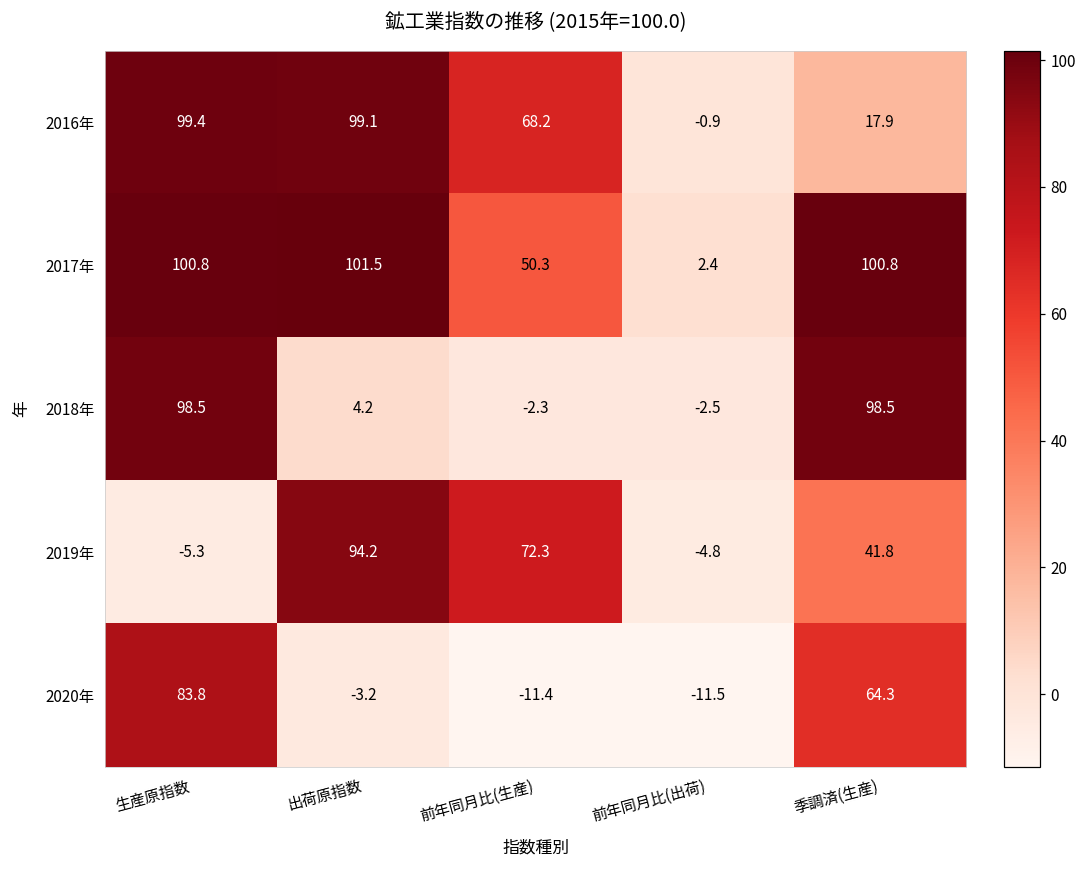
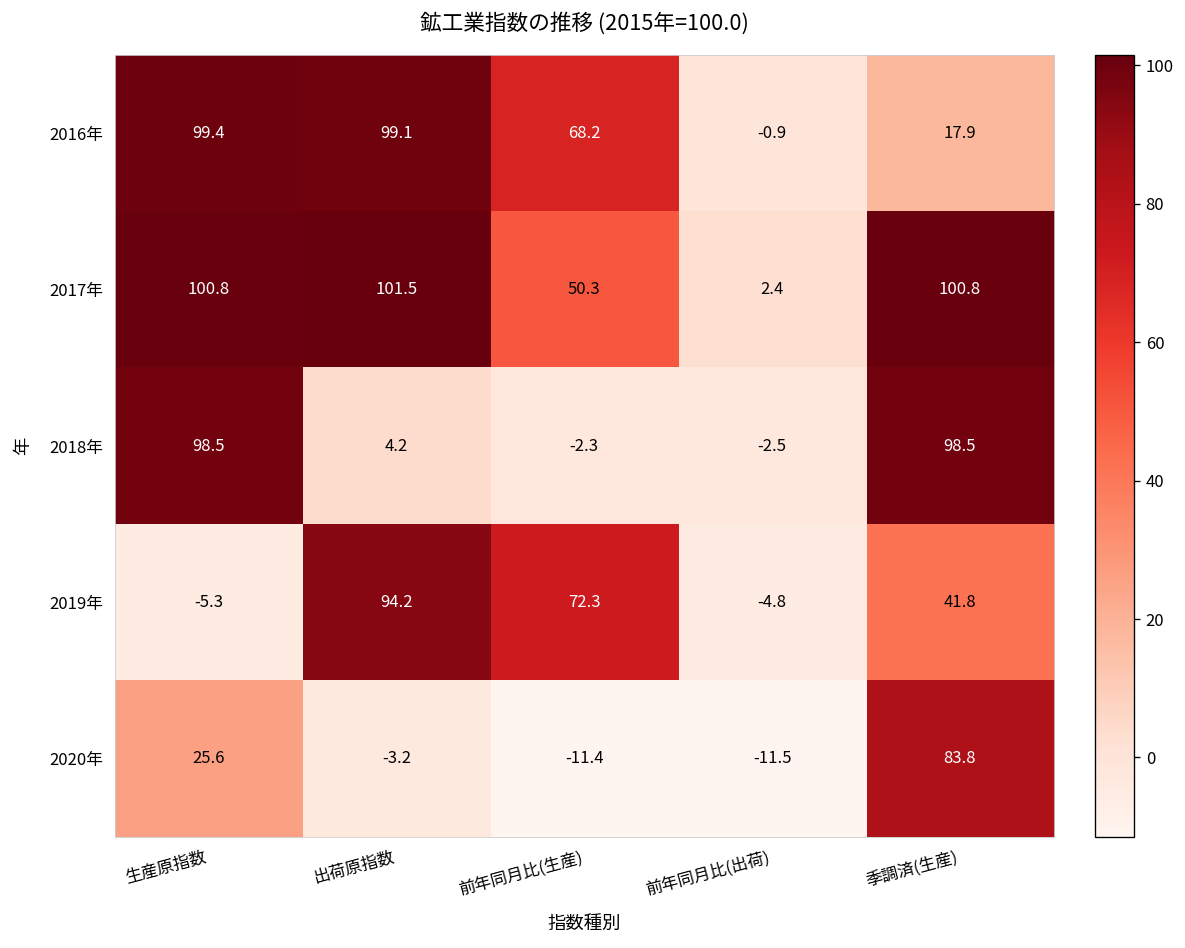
2020年, 生産原指数: 83.8 -> 25.6
2020年, 季調済(生産): 64.3 -> 83.8
